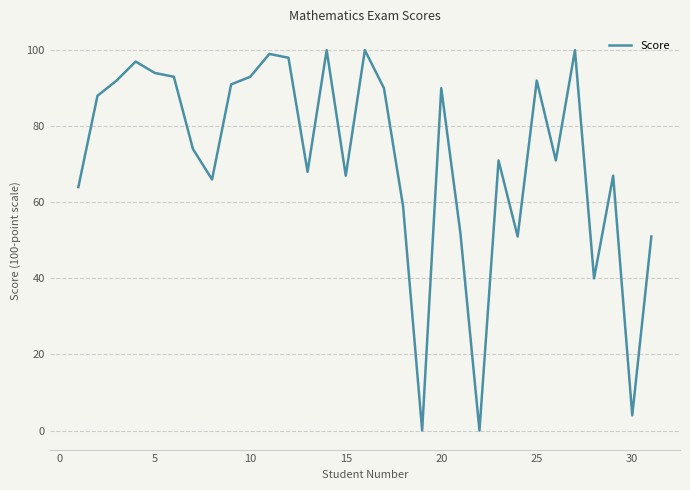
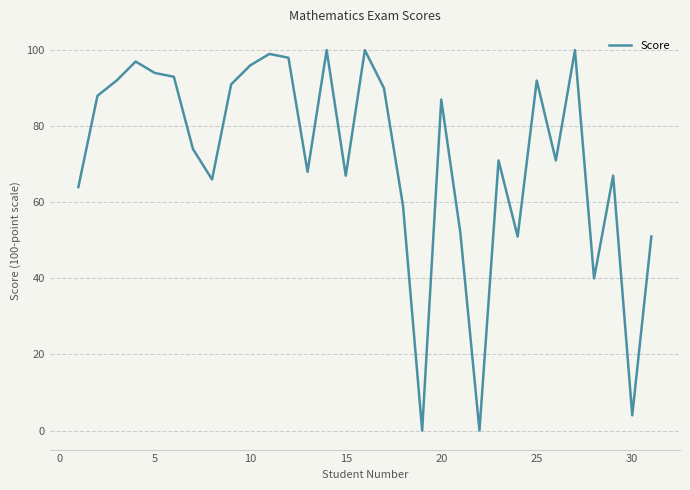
10: 93 -> 96
20: 90 -> 87
